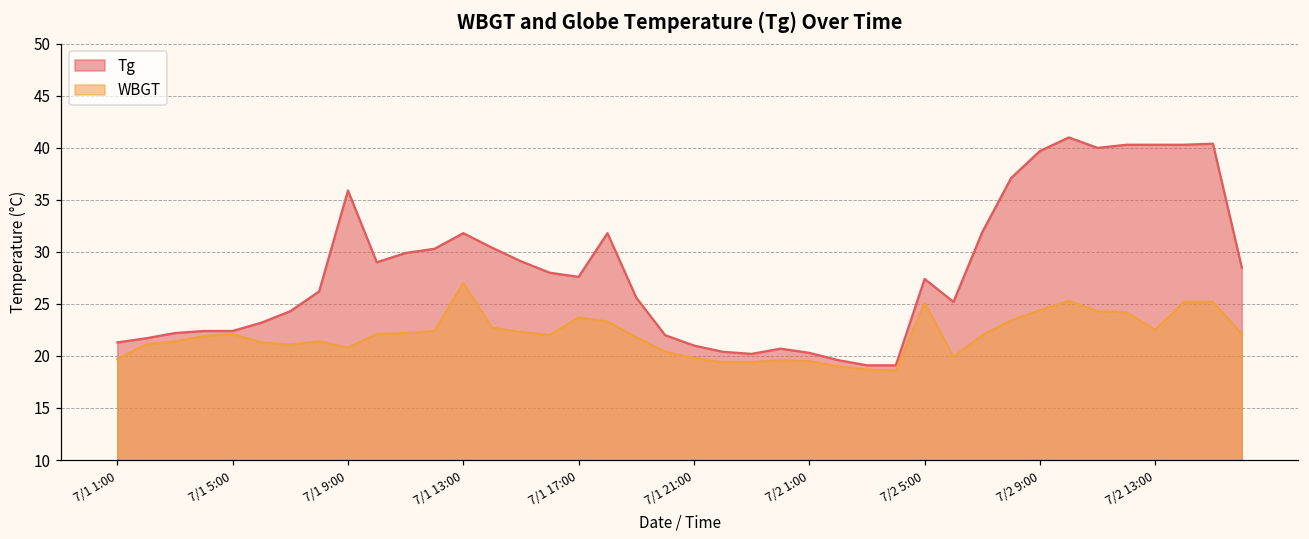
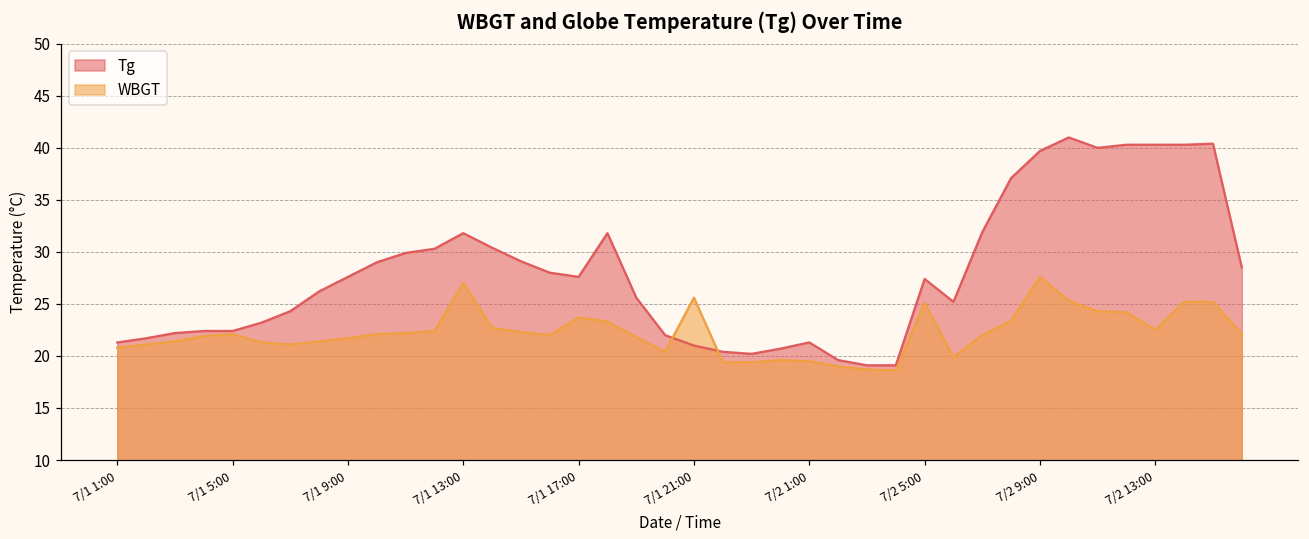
WBGT, 7/1 1:00: 20 -> 21
Tg, 7/1 9:00: 36 -> 28
WBGT, 7/1 9:00: 21 -> 22
WBGT, 7/1 21:00: 20 -> 26
Tg, 7/2 1:00: 20 -> 21
WBGT, 7/2 9:00: 24 -> 28
